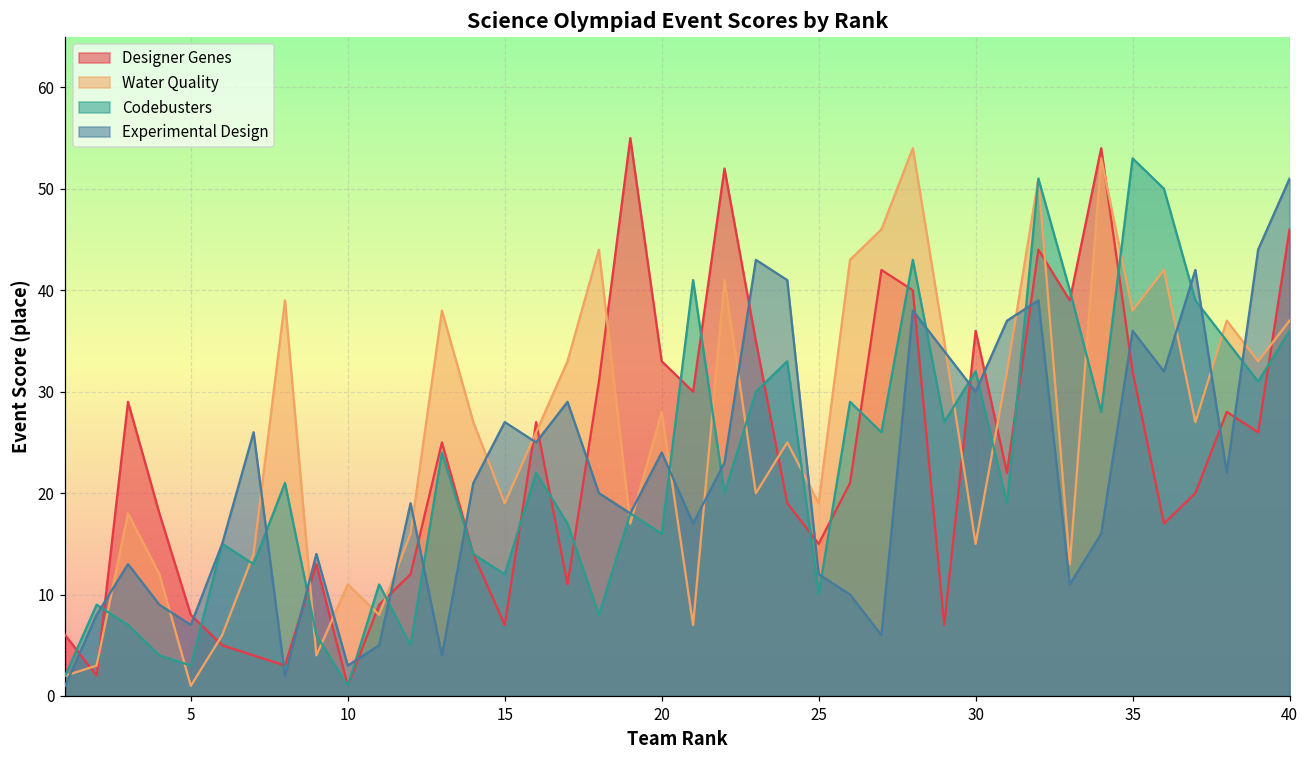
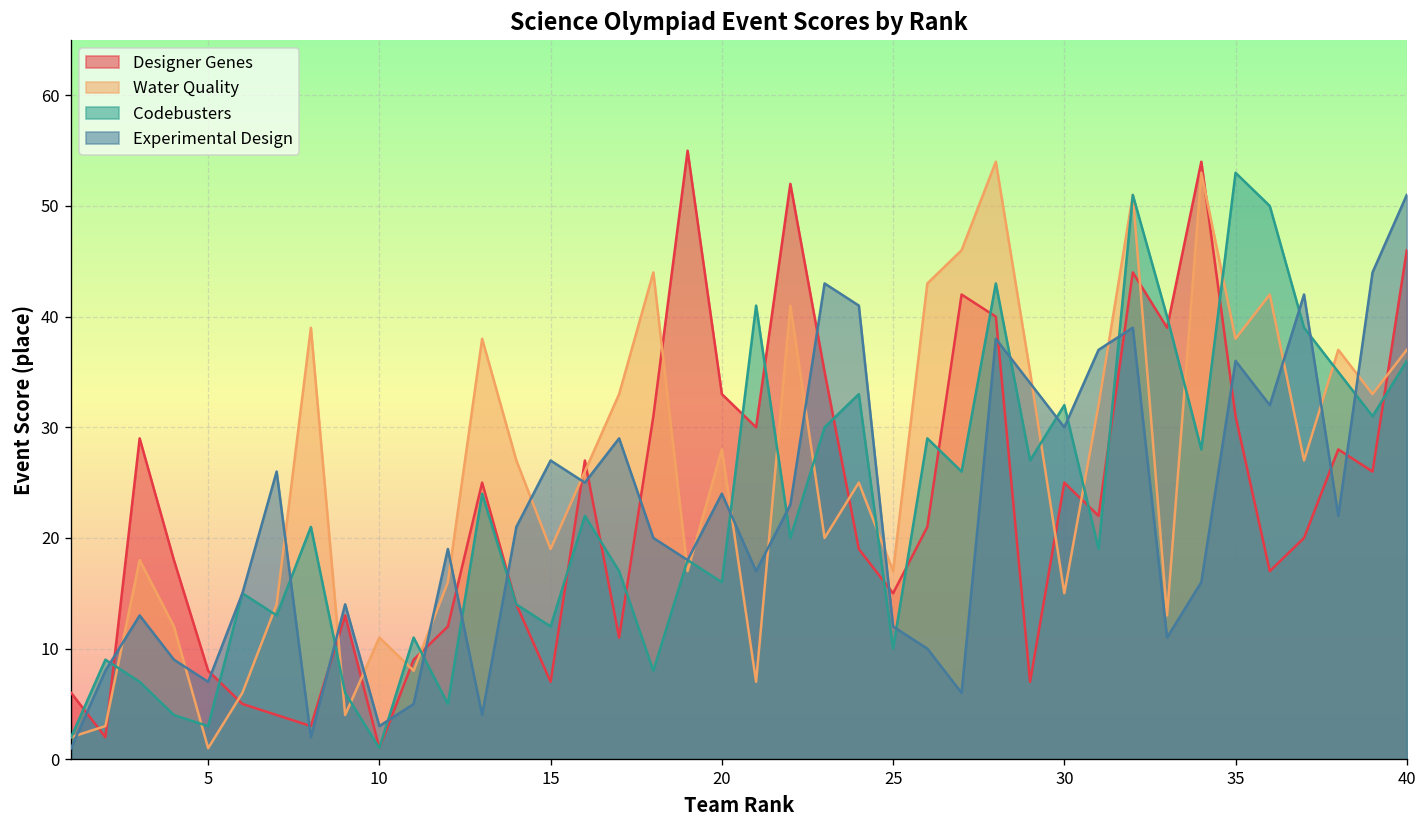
Water Quality, 25: 19 -> 17
Designer Genes, 30: 36 -> 25
Designer Genes, 35: 32 -> 31
